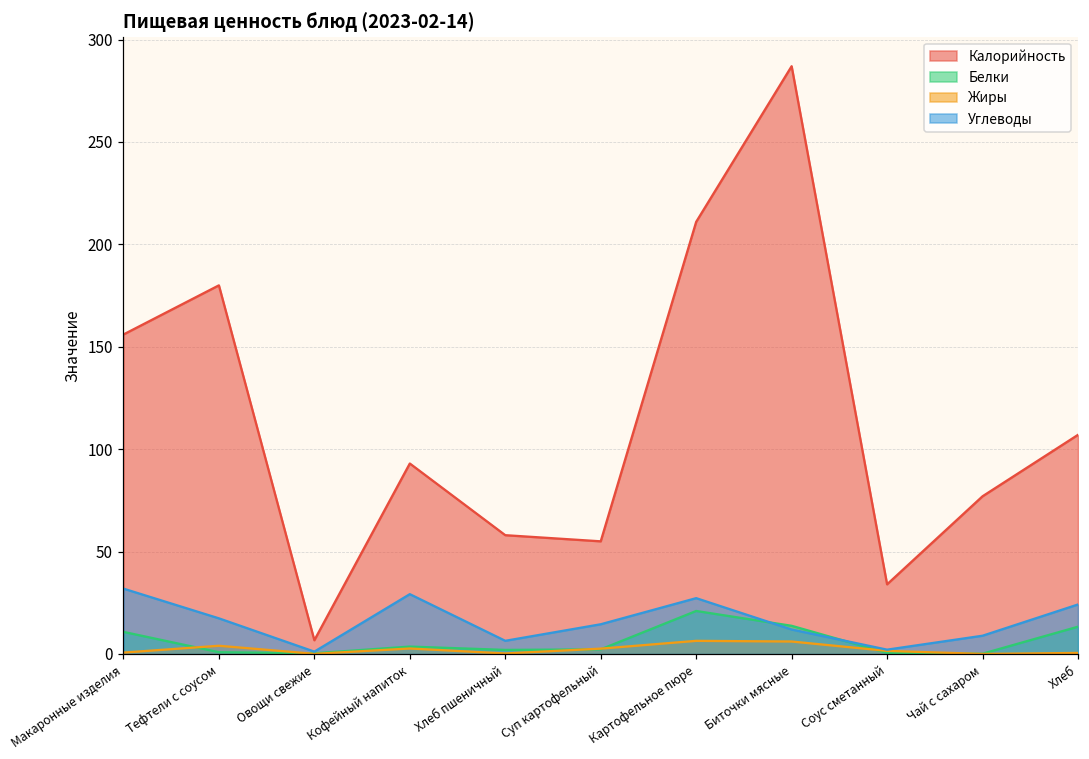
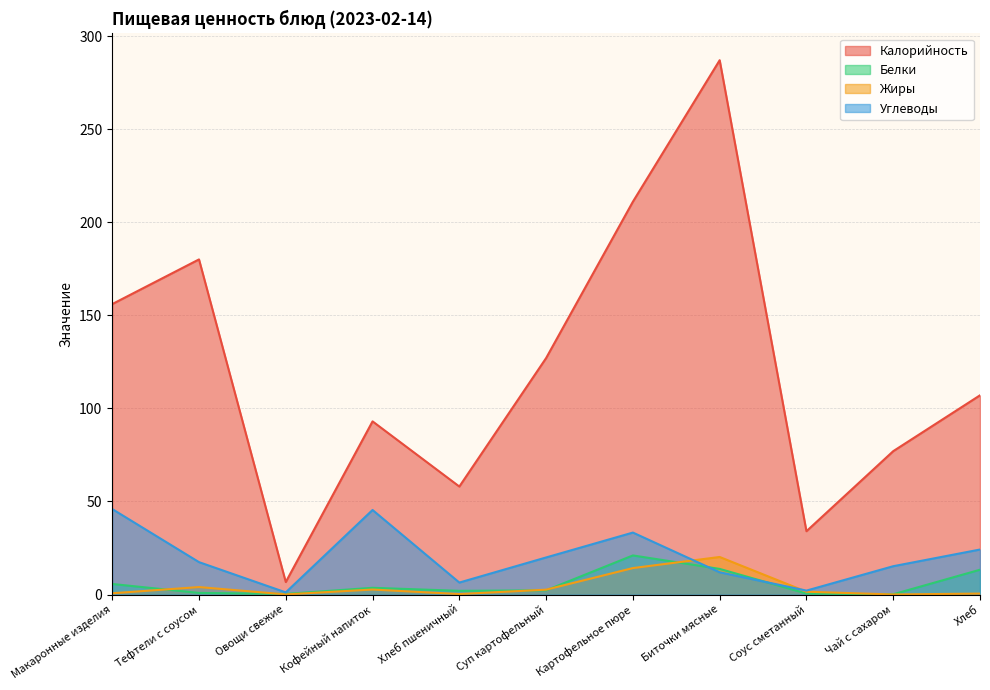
Белки, Макаронные изделия: 11 -> 6
Углеводы, Макаронные изделия: 32 -> 46
Углеводы, Кофейный напиток: 29 -> 45
Калорийность, Суп картофельный: 55 -> 127
Углеводы, Суп картофельный: 15 -> 20
Жиры, Картофельное пюре: 6 -> 14
Углеводы, Картофельное пюре: 27 -> 33
Жиры, Биточки мясные: 6 -> 20
Углеводы, Чай с сахаром: 9 -> 15
